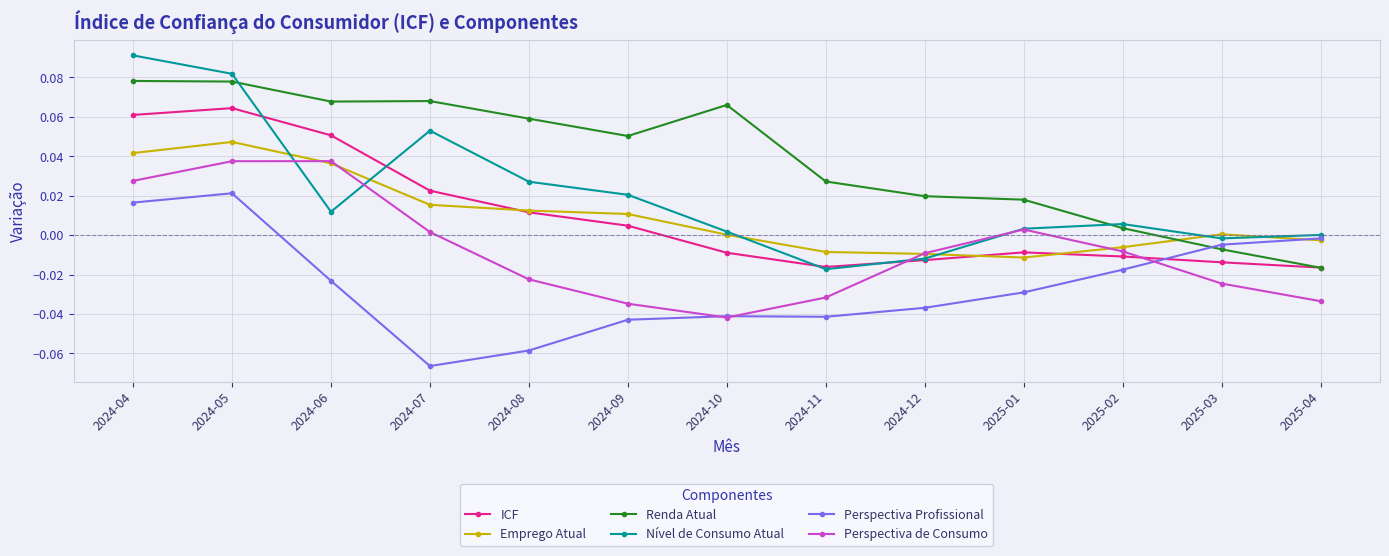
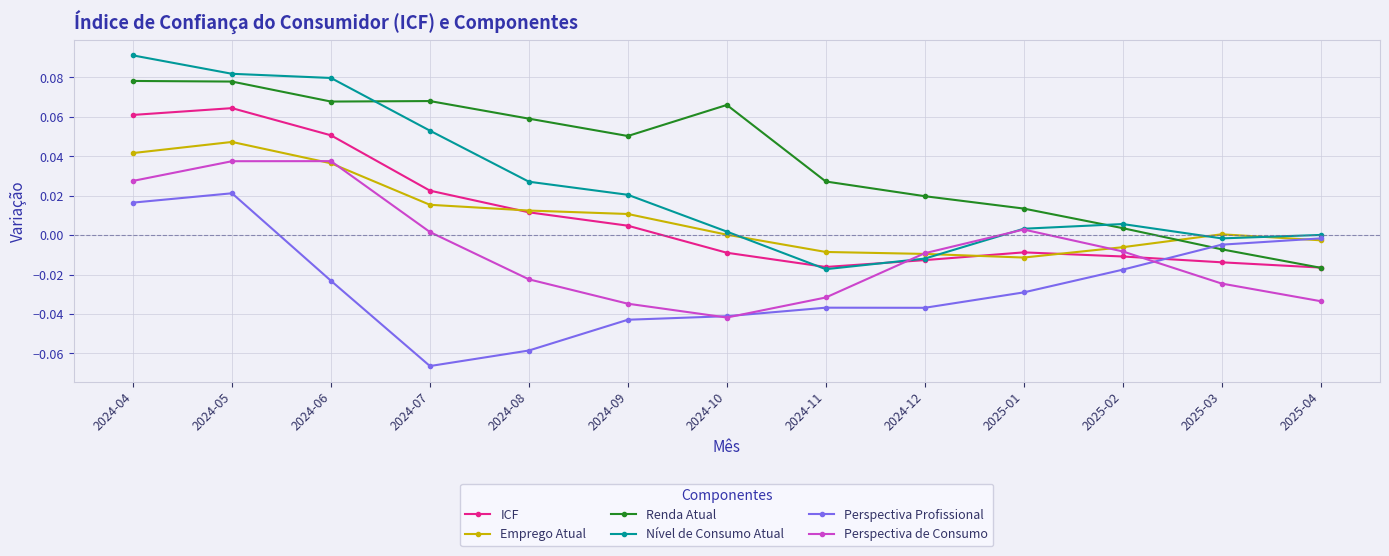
Nível de Consumo Atual, 2024-06: 0.012 -> 0.080
Perspectiva Profissional, 2024-11: -0.041 -> -0.037
Renda Atual, 2025-01: 0.018 -> 0.013
